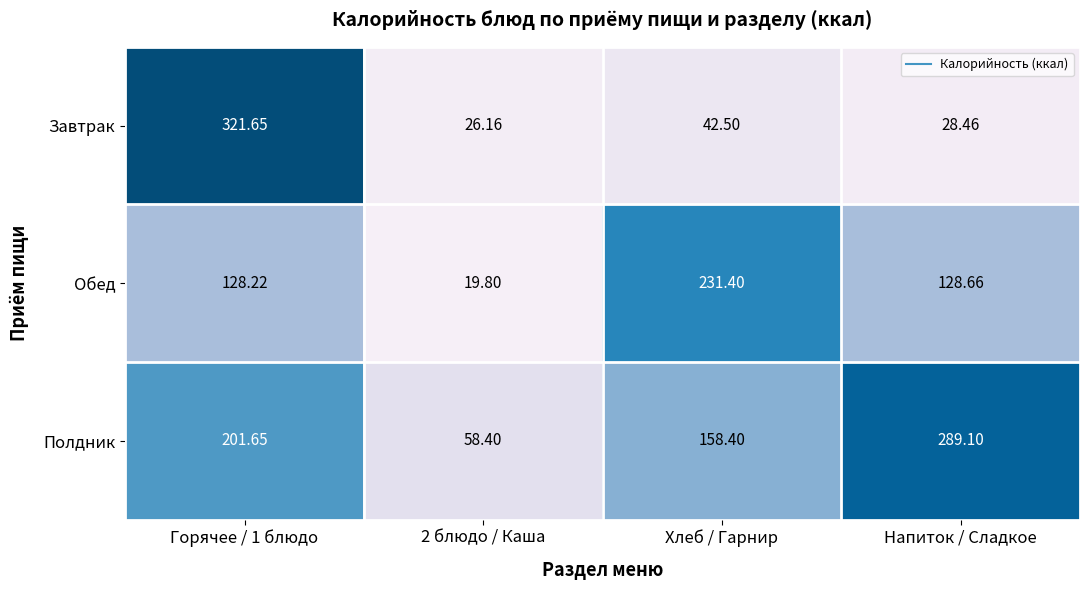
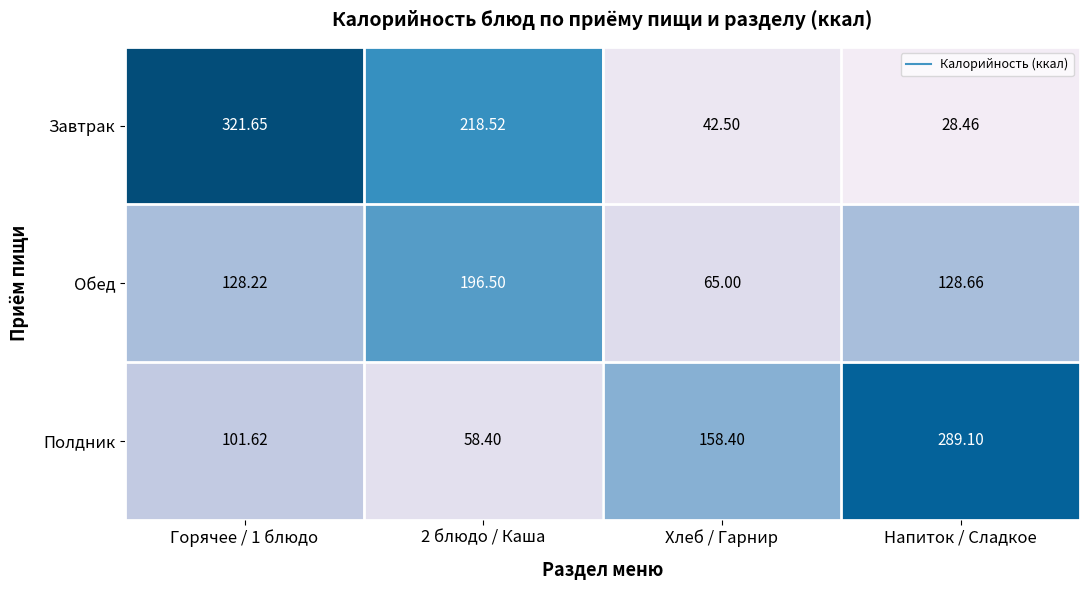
Завтрак, 2 блюдо / Каша: 26.16 -> 218.52
Обед, 2 блюдо / Каша: 19.80 -> 196.50
Обед, Хлеб / Гарнир: 231.40 -> 65.00
Полдник, Горячее / 1 блюдо: 201.65 -> 101.62
